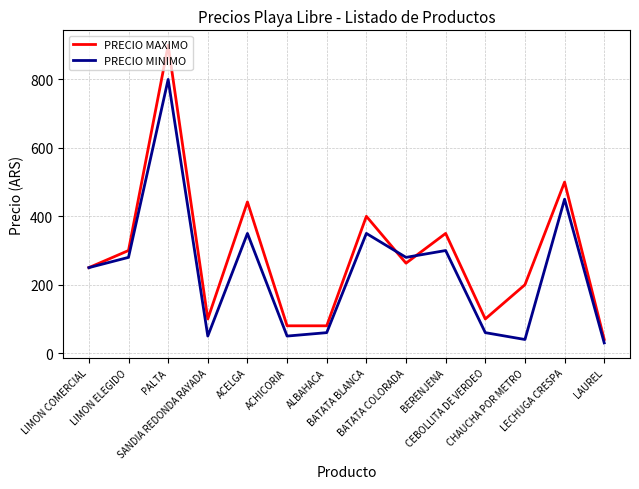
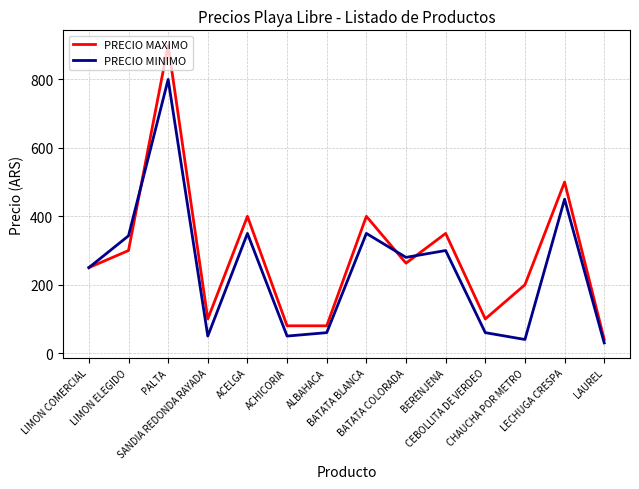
PRECIO MINIMO, LIMON ELEGIDO: 280 -> 340
PRECIO MAXIMO, ACELGA: 440 -> 400
